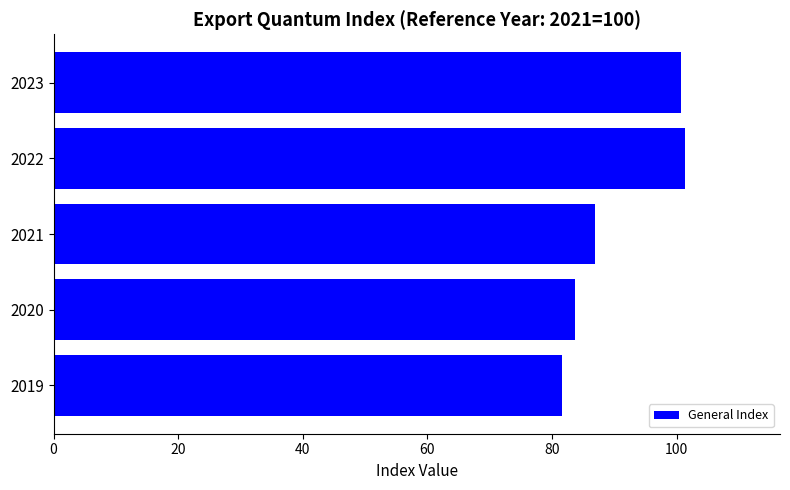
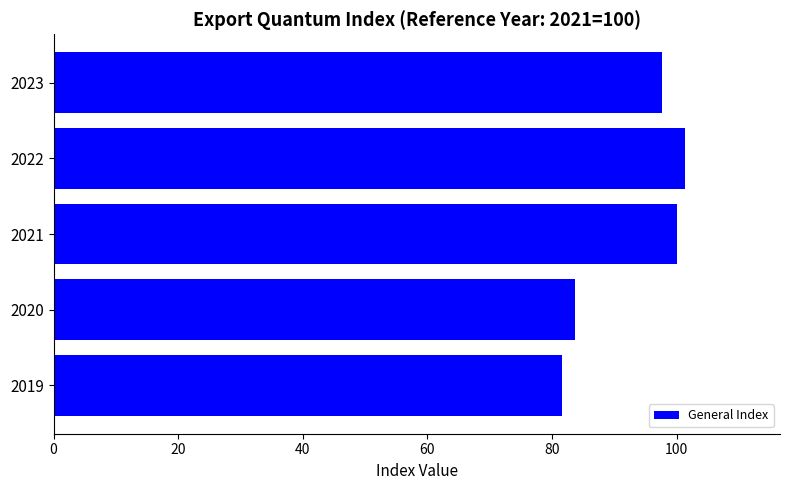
2023: 101 -> 98
2021: 87 -> 100
